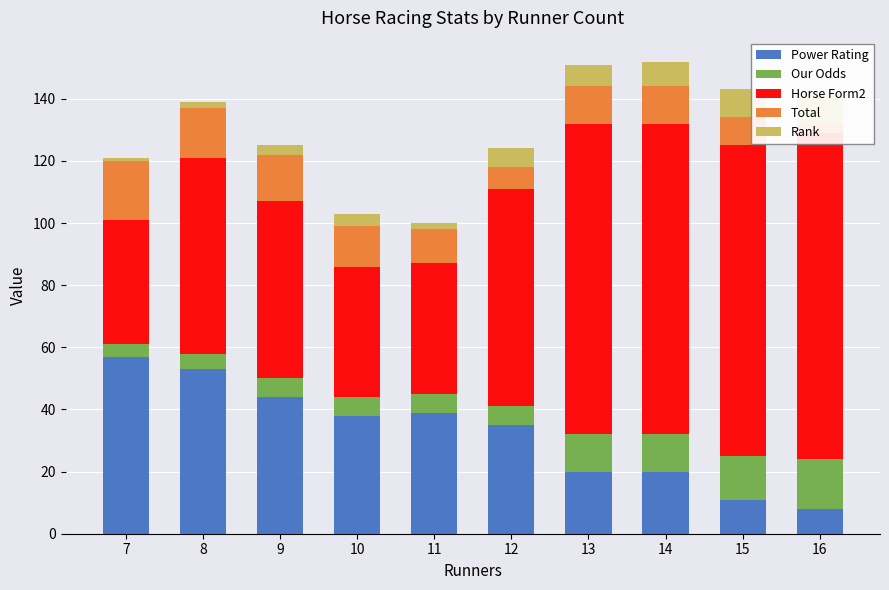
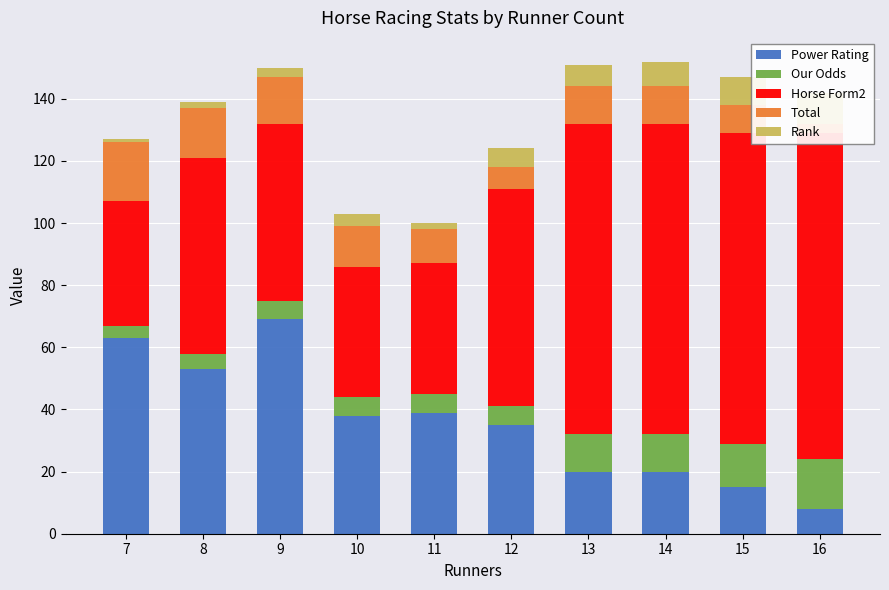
Power Rating, 7: 57 -> 63
Power Rating, 9: 44 -> 69
Power Rating, 15: 11 -> 15
